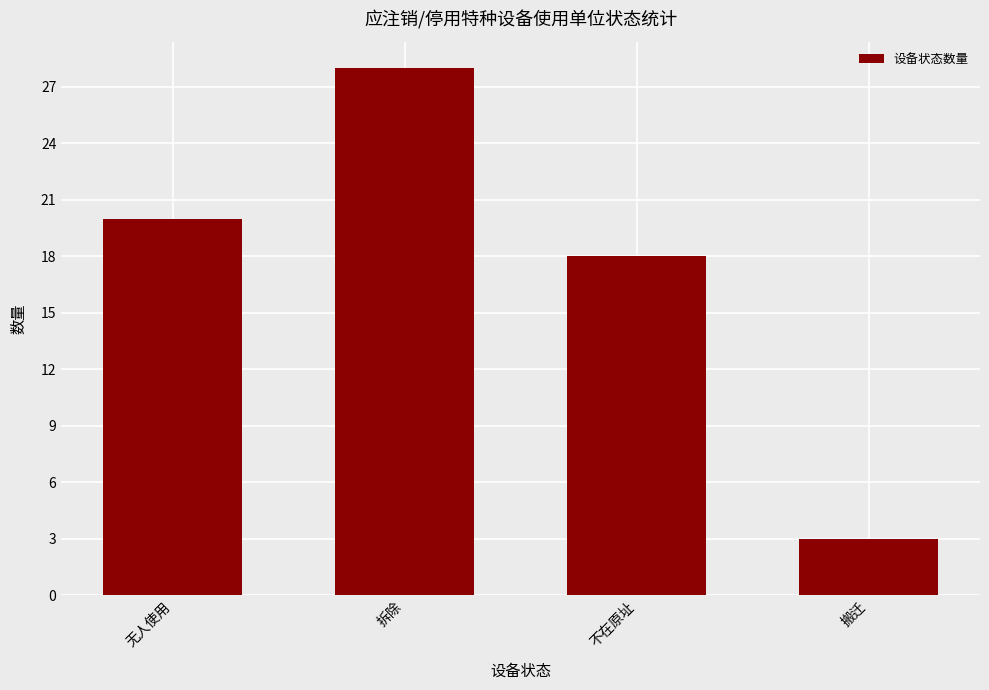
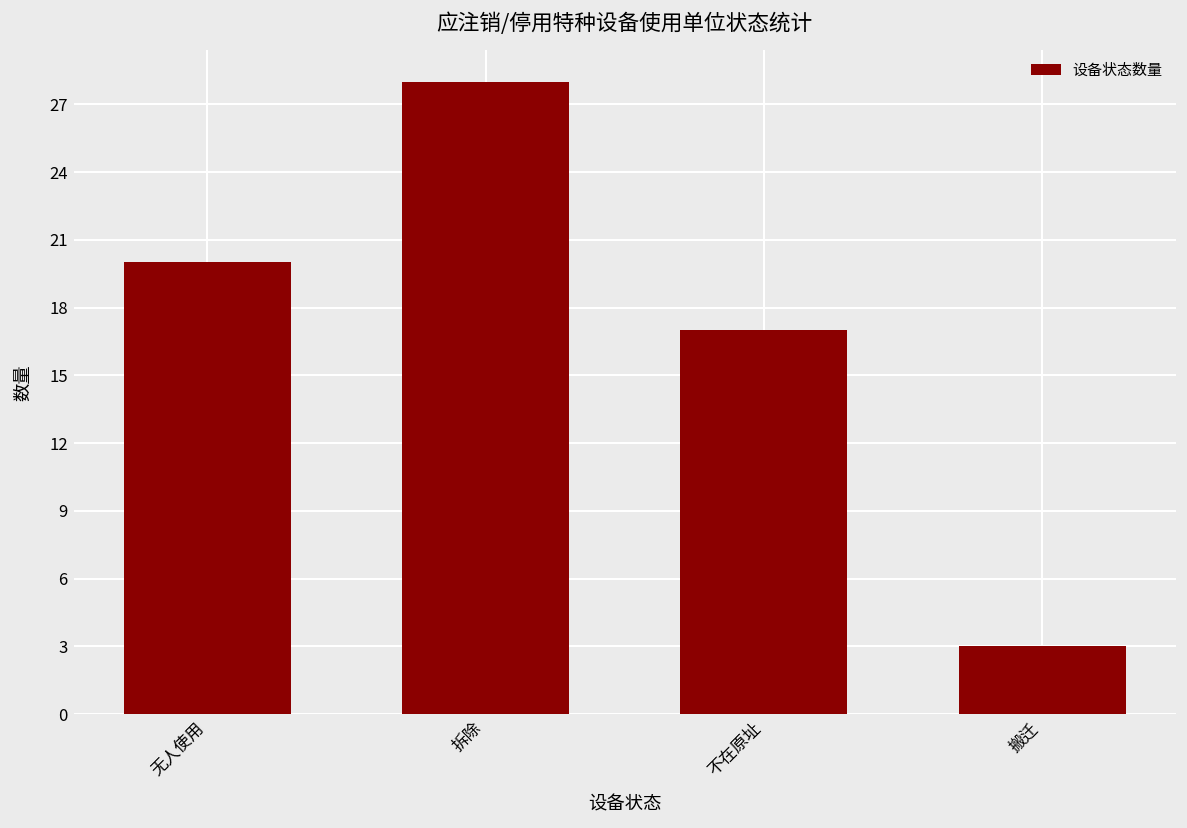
不在原址: 18 -> 17
